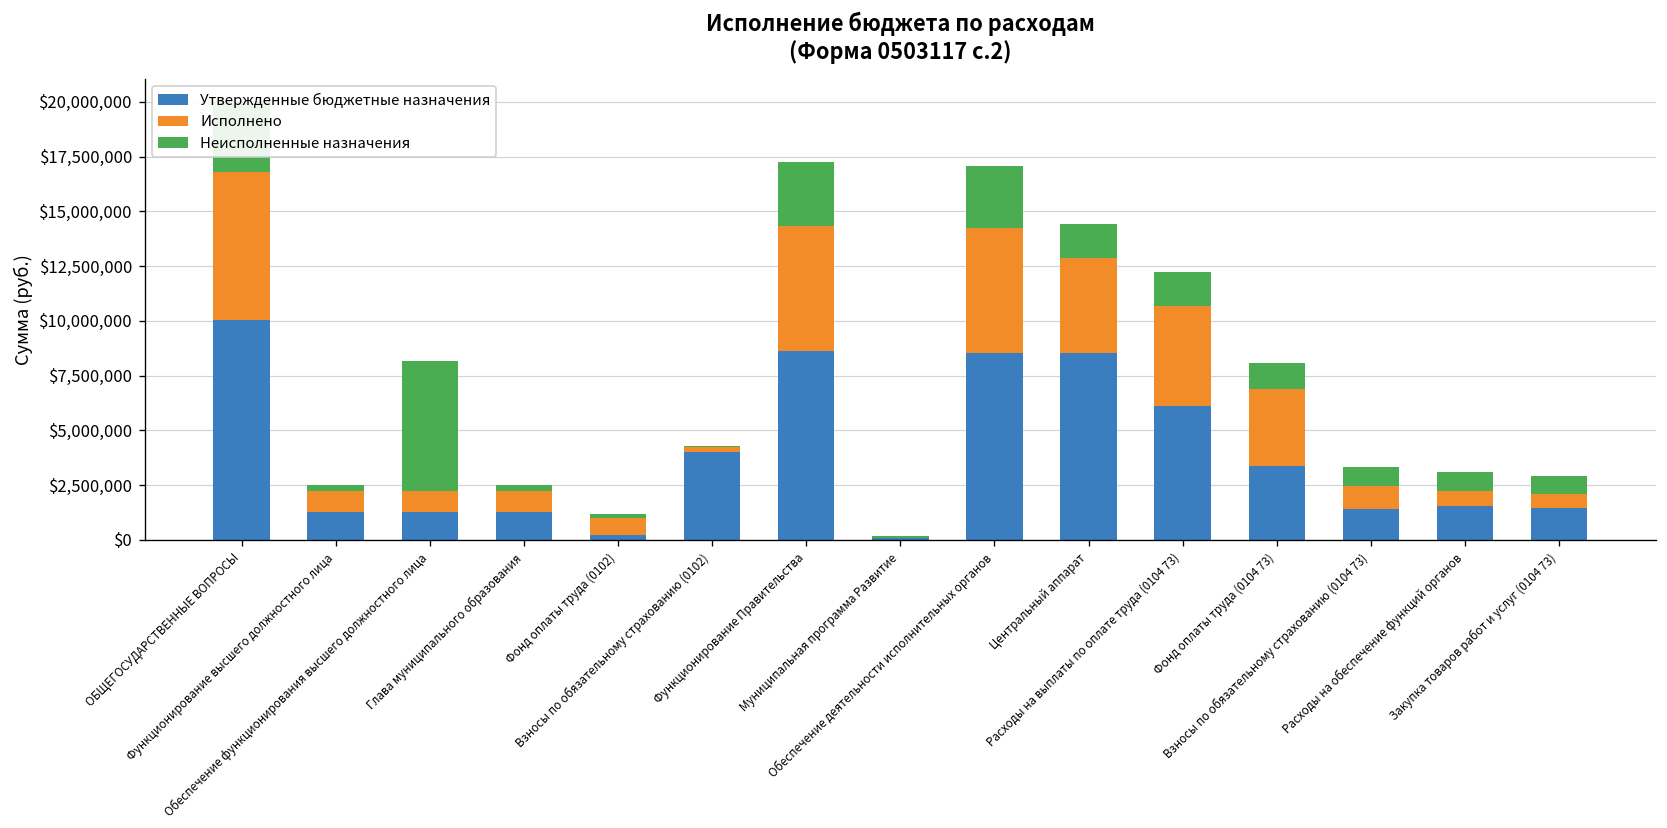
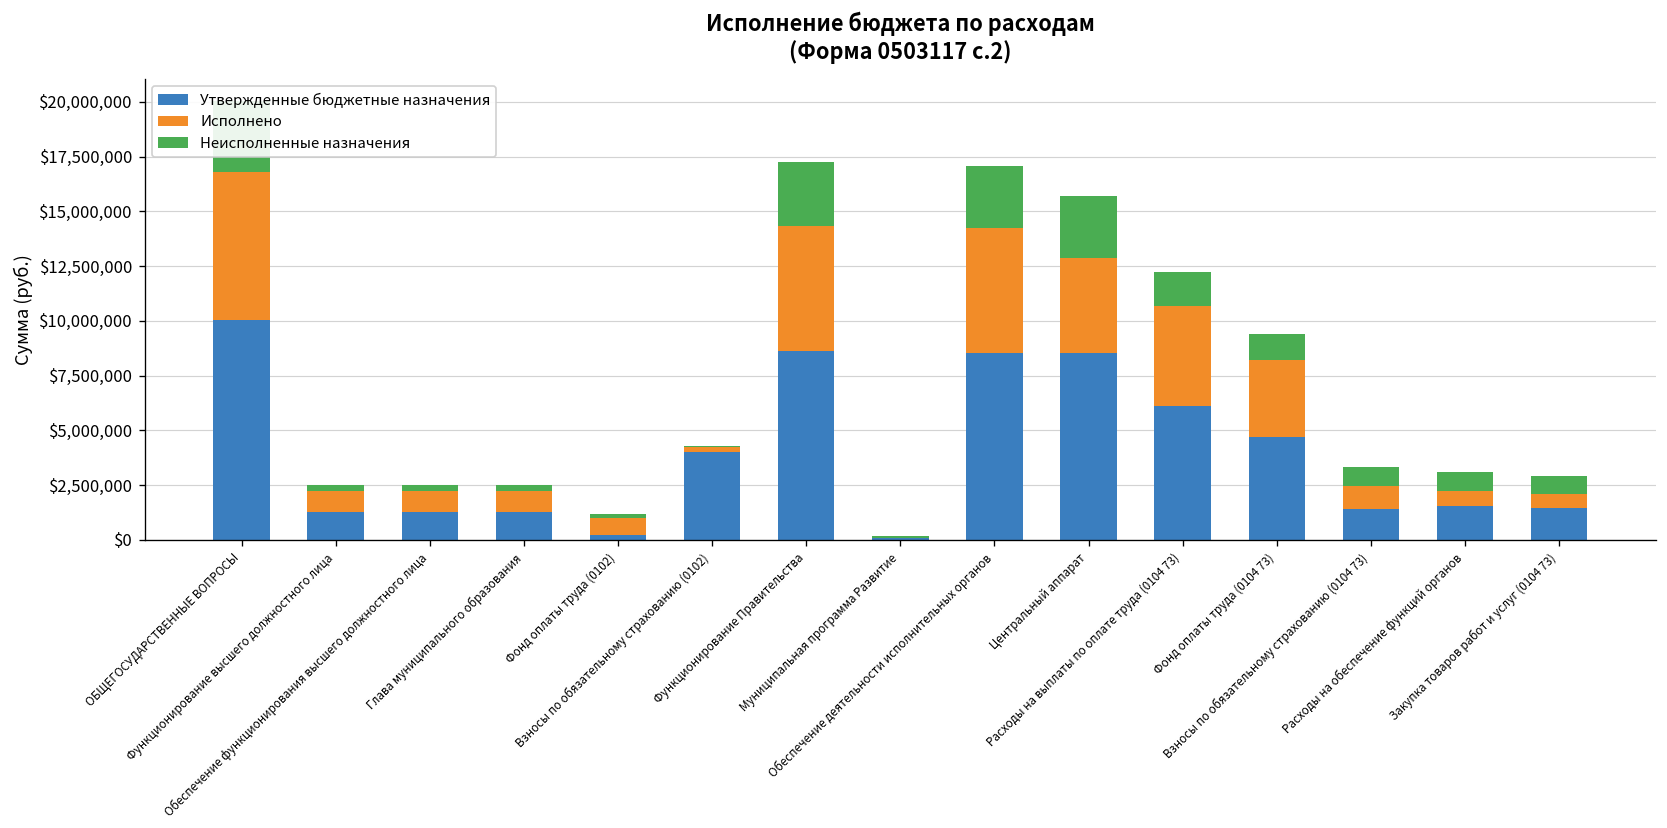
Неисполненные назначения, Обеспечение функционирования высшего должностного лица: $5,900,000 -> $200,000
Неисполненные назначения, Центральный аппарат: $1,600,000 -> $2,800,000
Утвержденные бюджетные назначения, Фонд оплаты труда (0104 73): $3,400,000 -> $4,700,000
